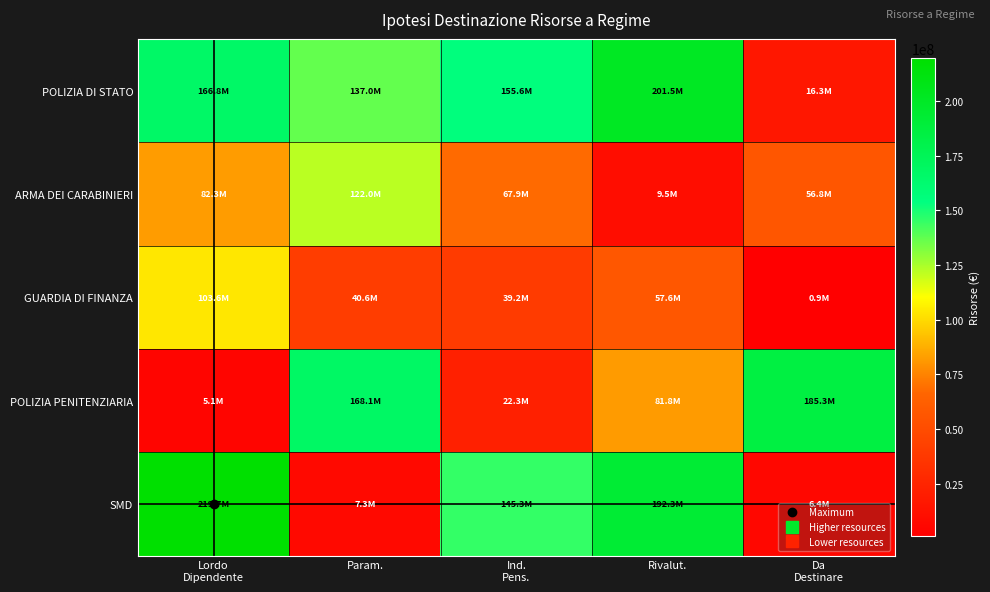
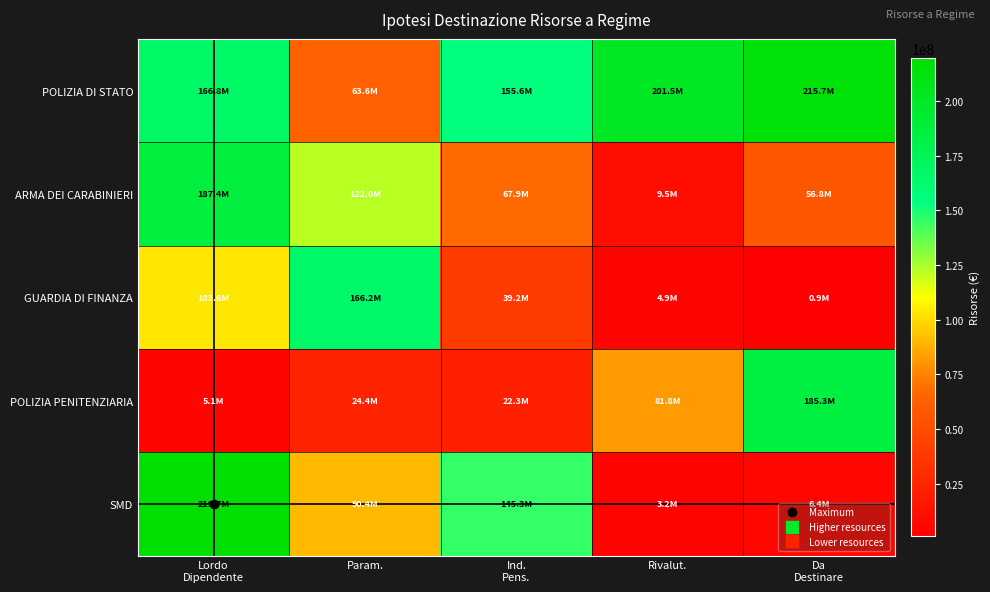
POLIZIA DI STATO, Param.: 137.0M -> 63.6M
POLIZIA DI STATO, Da Destinare: 16.3M -> 215.7M
ARMA DEI CARABINIERI, Lordo Dipendente: 82.3M -> 187.4M
GUARDIA DI FINANZA, Param.: 40.6M -> 166.2M
GUARDIA DI FINANZA, Rivalut.: 57.6M -> 4.9M
POLIZIA PENITENZIARIA, Param.: 168.1M -> 24.4M
SMD, Param.: 7.3M -> 90.4M
SMD, Rivalut.: 192.3M -> 3.2M
